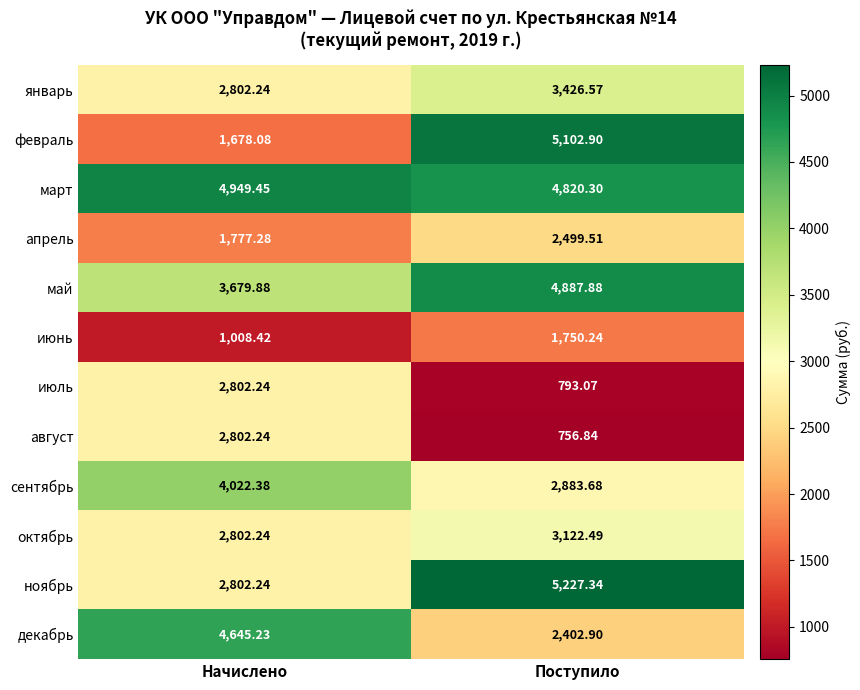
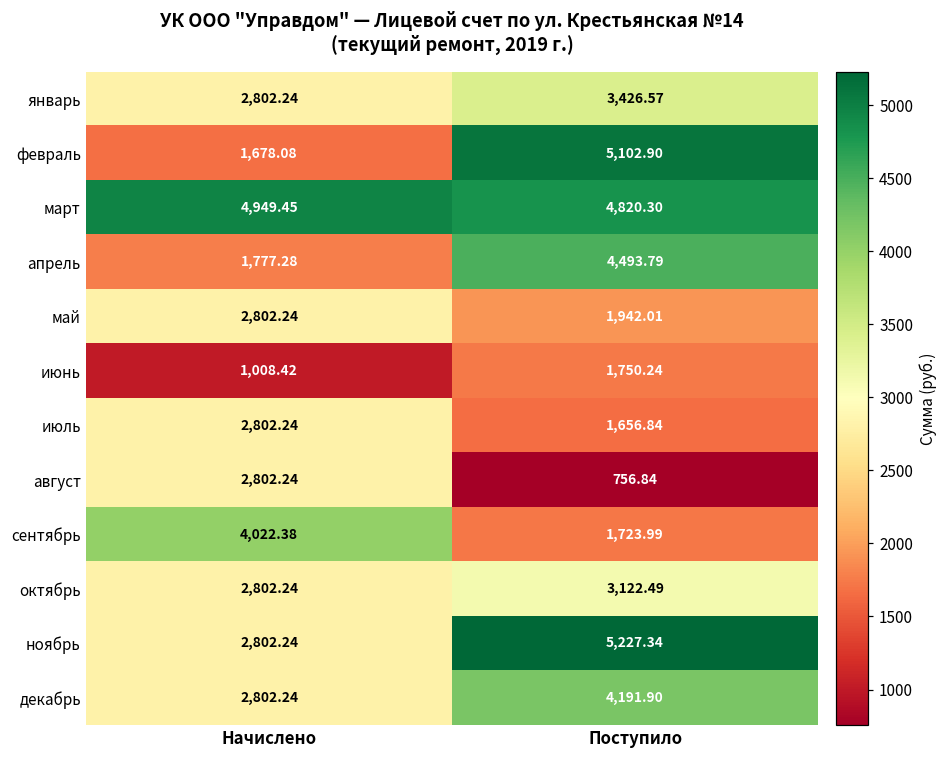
апрель, Поступило: 2,499.51 -> 4,493.79
май, Начислено: 3,679.88 -> 2,802.24
май, Поступило: 4,887.88 -> 1,942.01
июль, Поступило: 793.07 -> 1,656.84
сентябрь, Поступило: 2,883.68 -> 1,723.99
декабрь, Начислено: 4,645.23 -> 2,802.24
декабрь, Поступило: 2,402.90 -> 4,191.90
